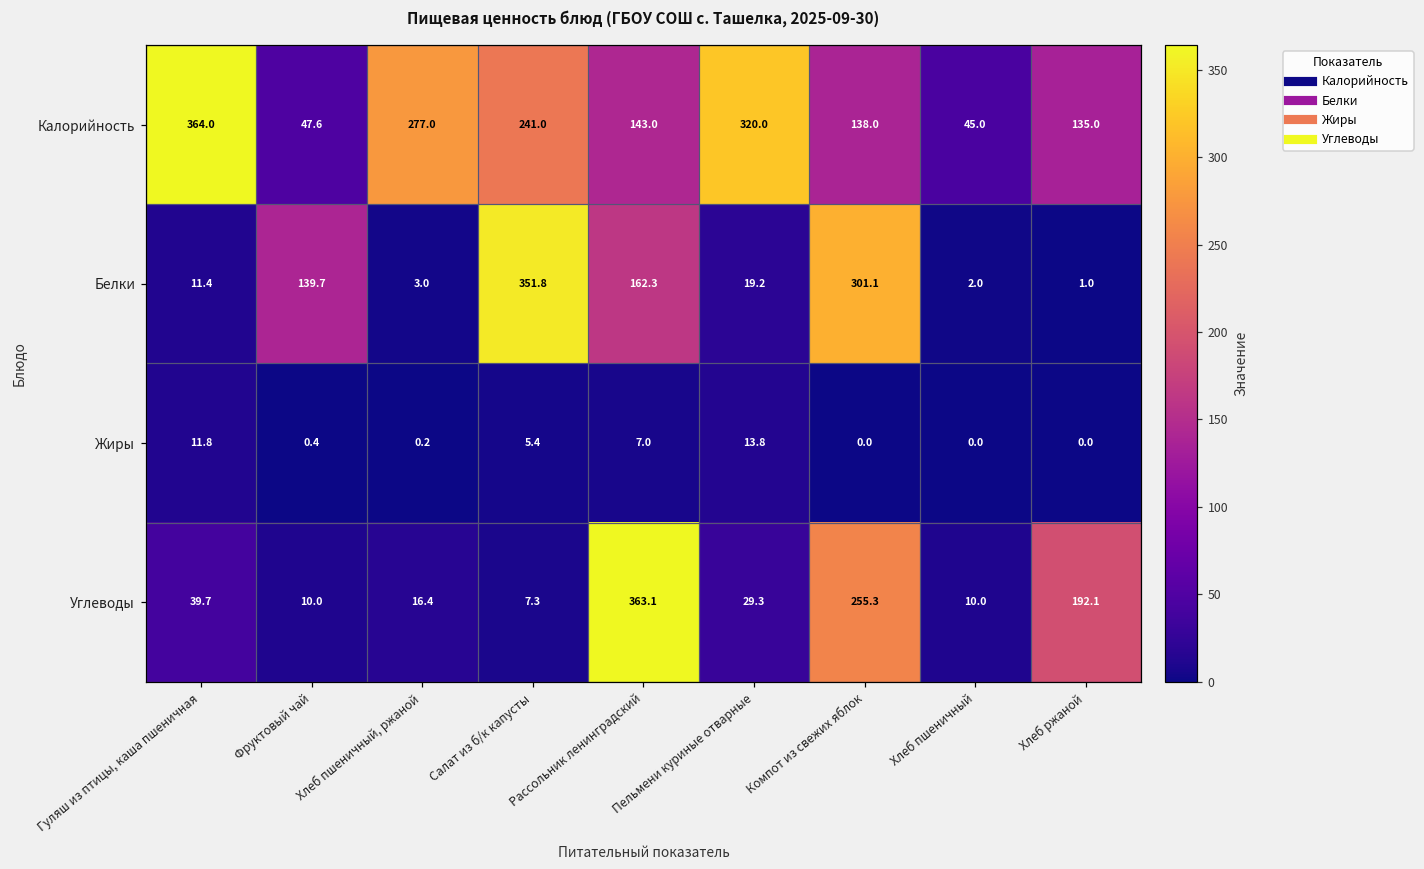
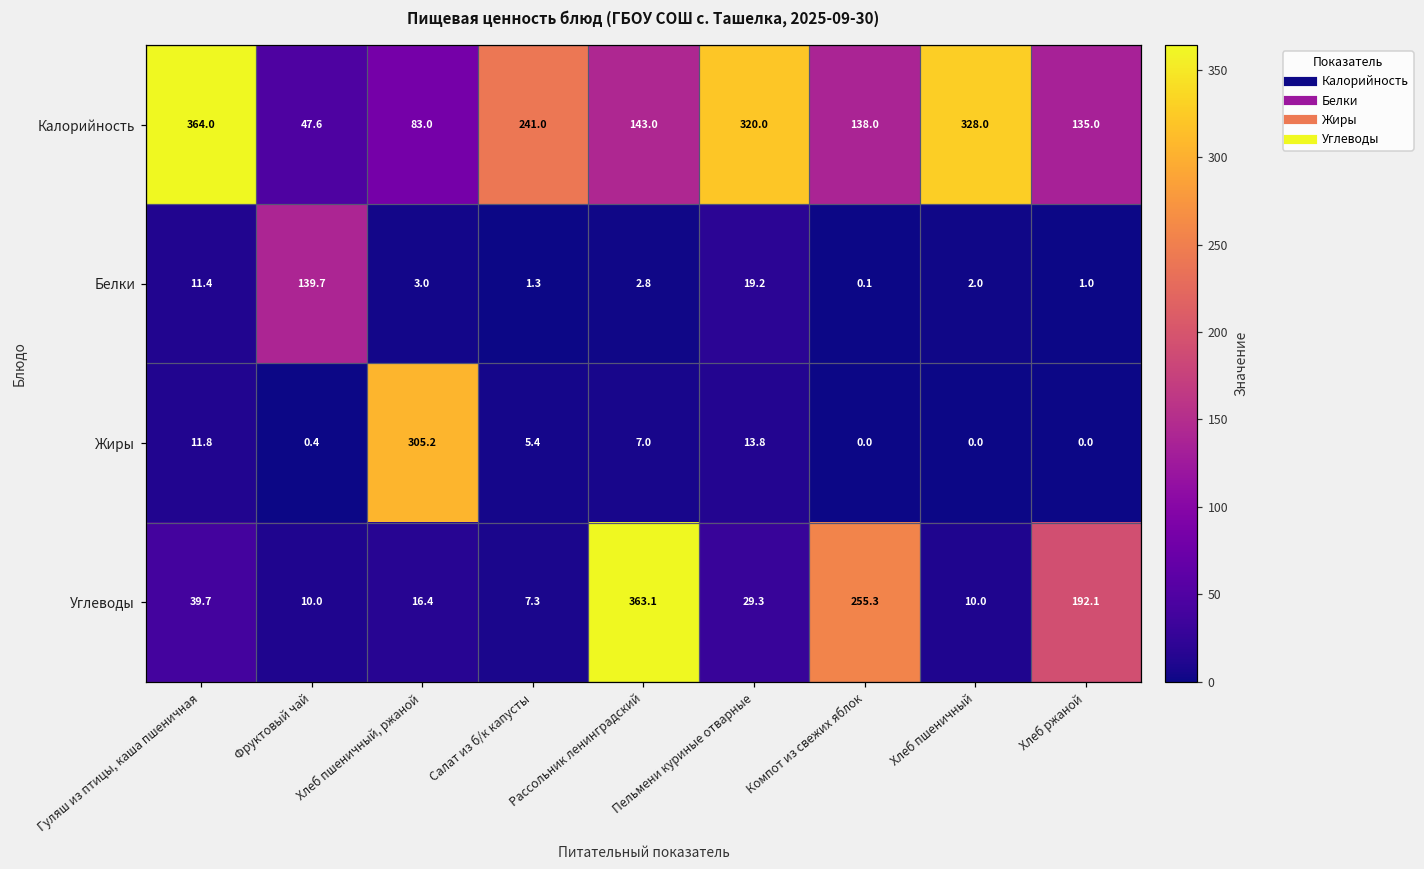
Калорийность, Хлеб пшеничный, ржаной: 277.0 -> 83.0
Калорийность, Хлеб пшеничный: 45.0 -> 328.0
Белки, Салат из б/к капусты: 351.8 -> 1.3
Белки, Рассольник ленинградский: 162.3 -> 2.8
Белки, Компот из свежих яблок: 301.1 -> 0.1
Жиры, Хлеб пшеничный, ржаной: 0.2 -> 305.2
